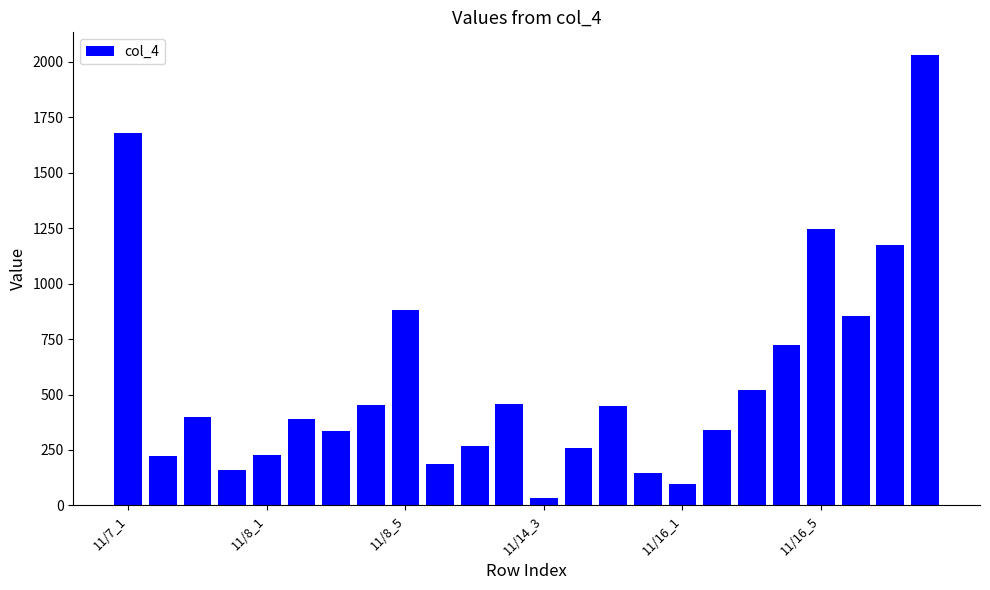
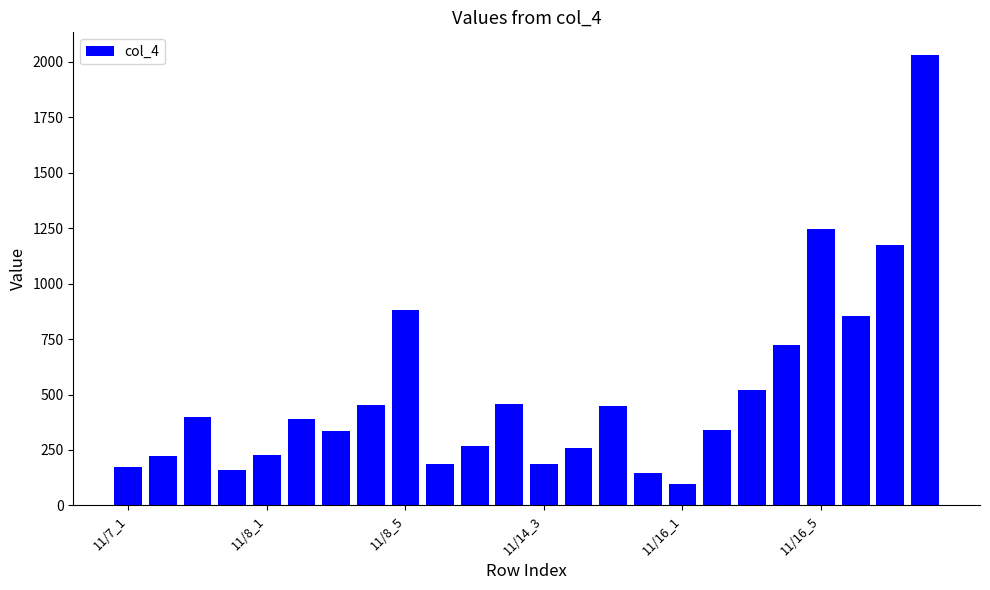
11/7_1: 1680 -> 170
11/14_3: 30 -> 190
